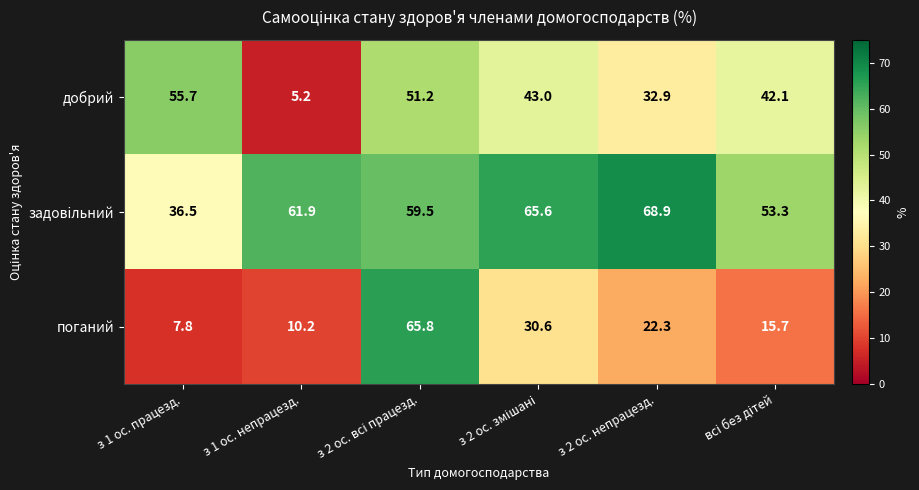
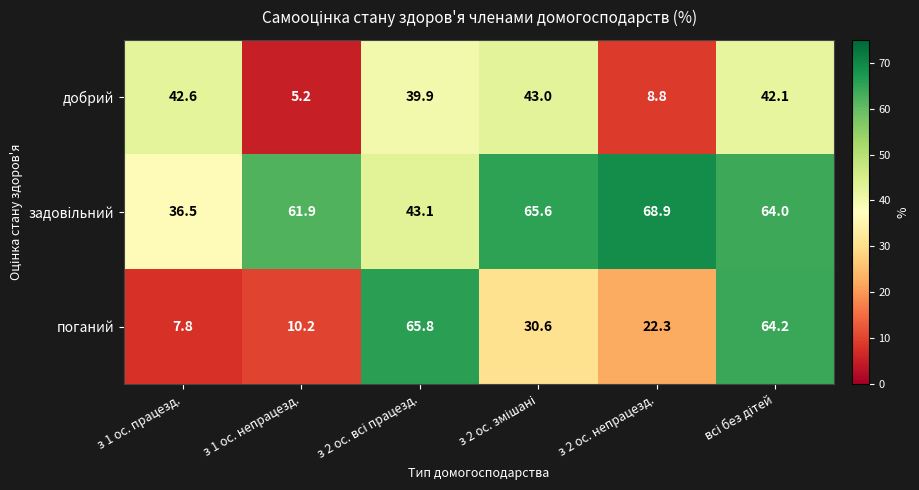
добрий, з 1 ос. працезд.: 55.7 -> 42.6
добрий, з 2 ос. всі працезд.: 51.2 -> 39.9
добрий, з 2 ос. непрацезд.: 32.9 -> 8.8
задовільний, з 2 ос. всі працезд.: 59.5 -> 43.1
задовільний, всі без дітей: 53.3 -> 64.0
поганий, всі без дітей: 15.7 -> 64.2
